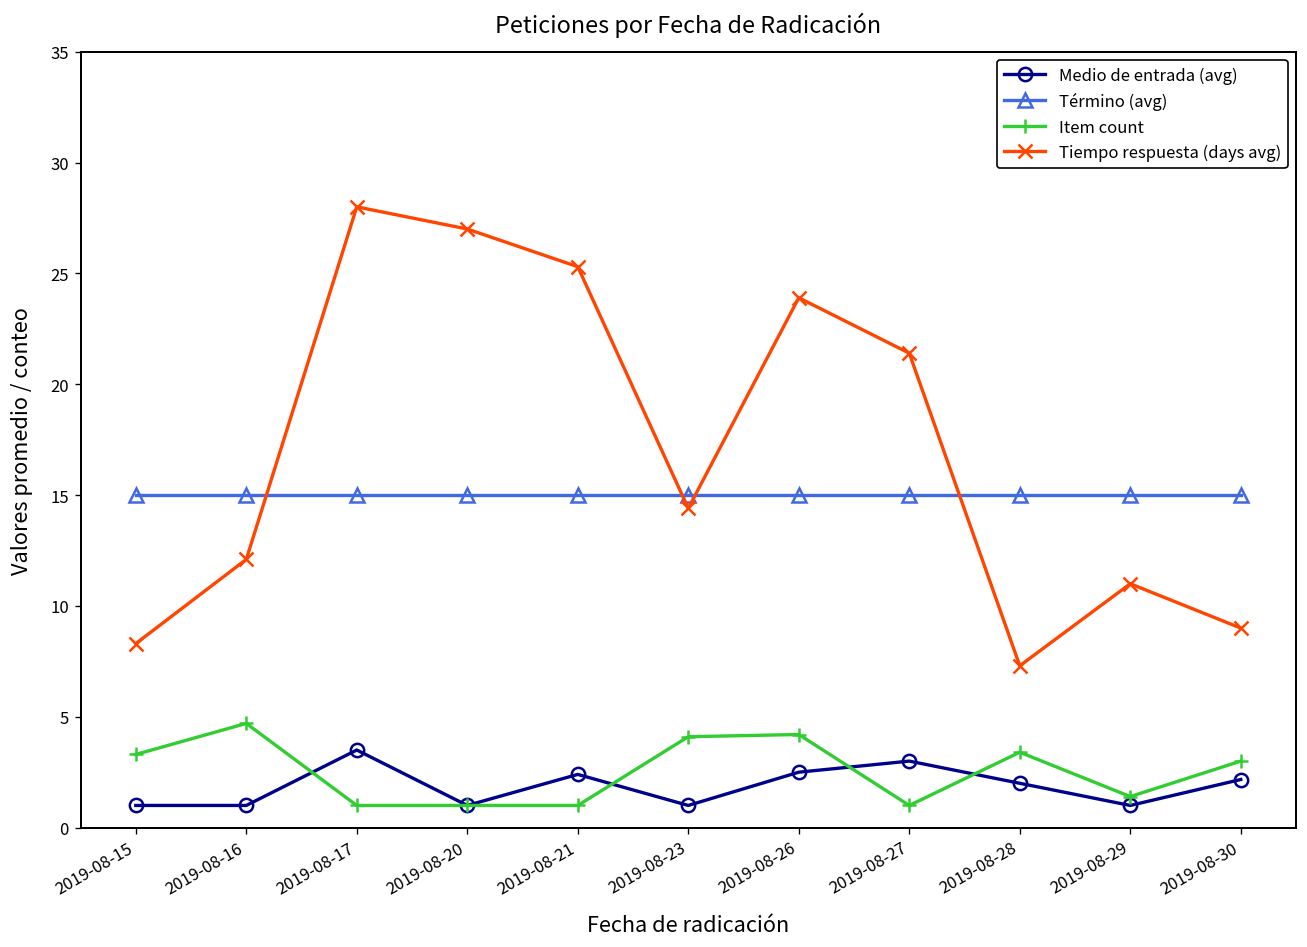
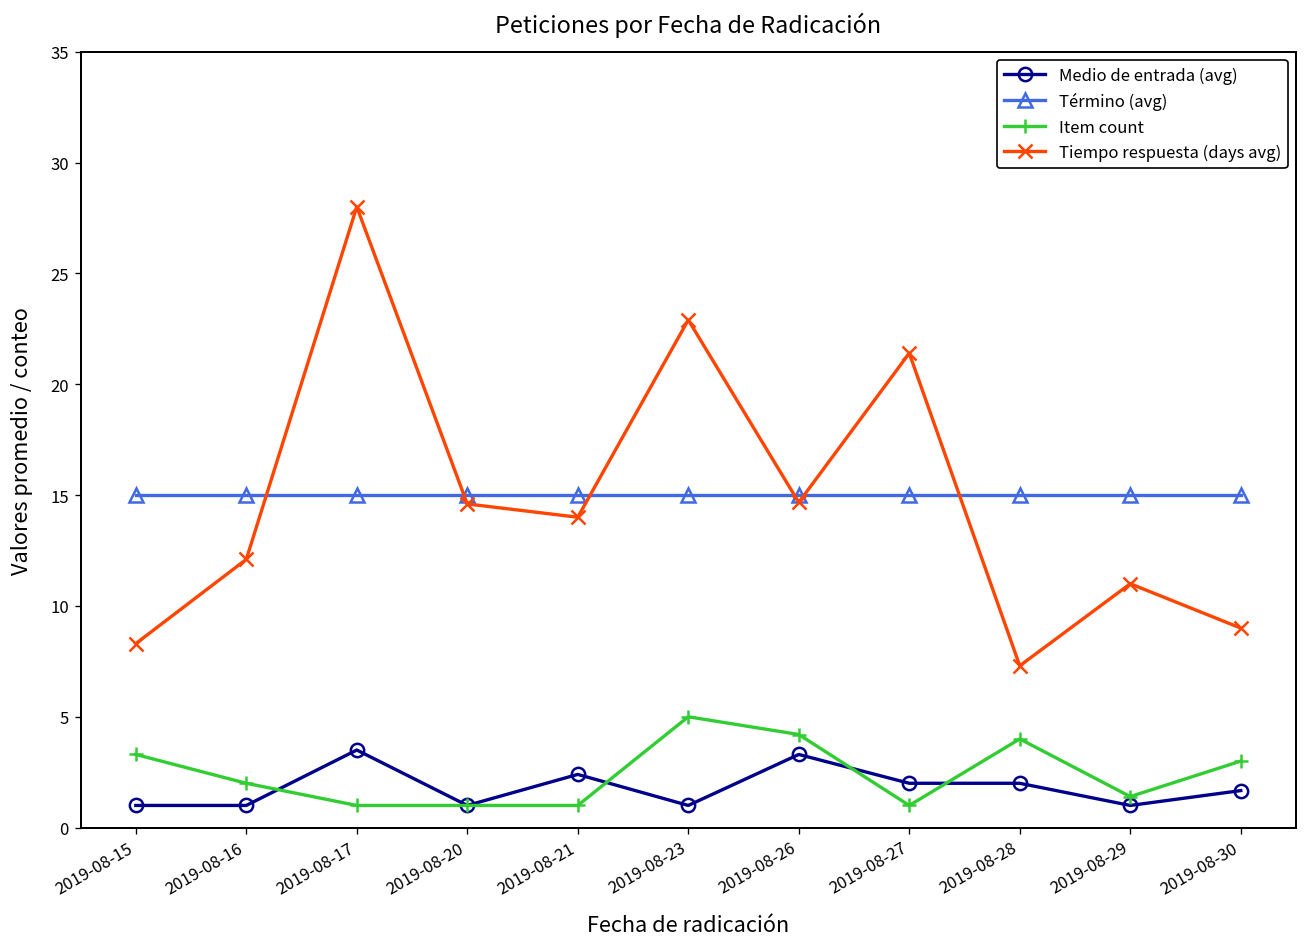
Item count, 2019-08-16: 4.7 -> 2.0
Tiempo respuesta (days avg), 2019-08-20: 27.0 -> 14.6
Tiempo respuesta (days avg), 2019-08-21: 25.3 -> 14.0
Item count, 2019-08-23: 4.1 -> 5.0
Tiempo respuesta (days avg), 2019-08-23: 14.4 -> 22.9
Medio de entrada (avg), 2019-08-26: 2.5 -> 3.3
Tiempo respuesta (days avg), 2019-08-26: 23.9 -> 14.7
Medio de entrada (avg), 2019-08-27: 3 -> 2
Item count, 2019-08-28: 3.4 -> 4.0
Medio de entrada (avg), 2019-08-30: 2.2 -> 1.7
